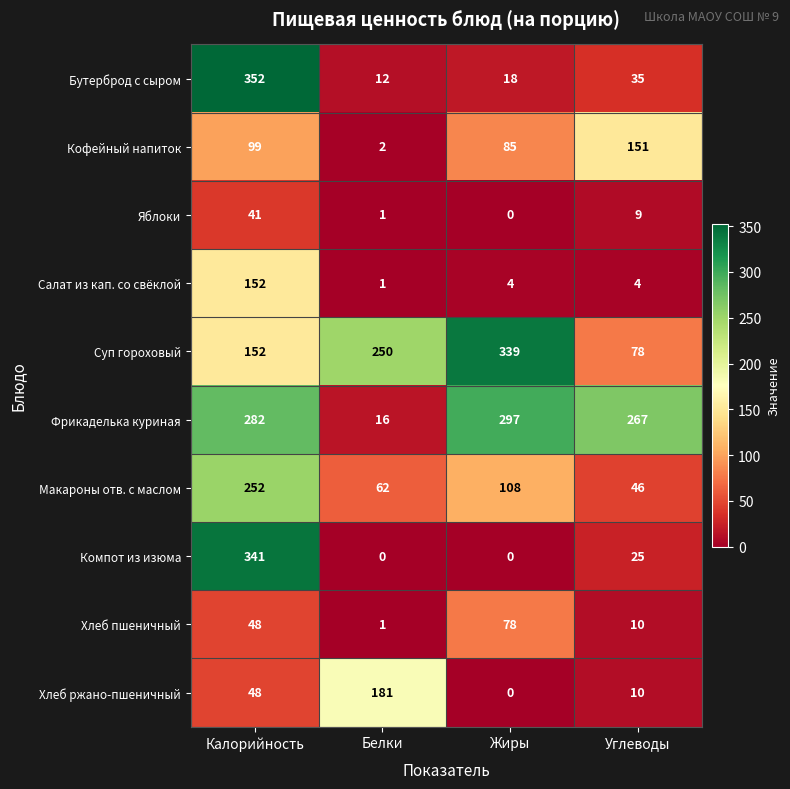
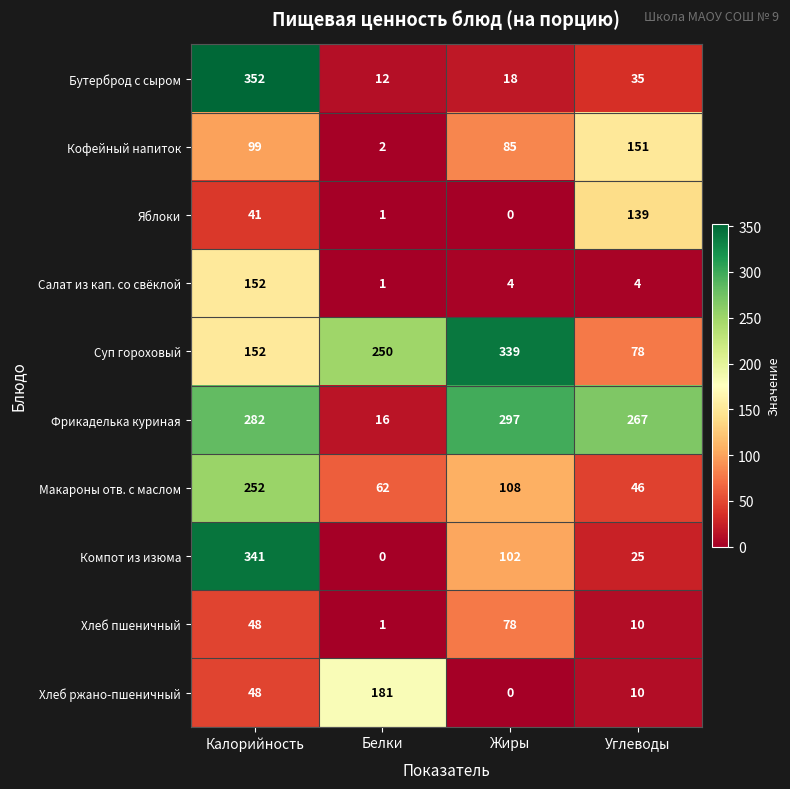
Яблоки, Углеводы: 9 -> 139
Компот из изюма, Жиры: 0 -> 102
